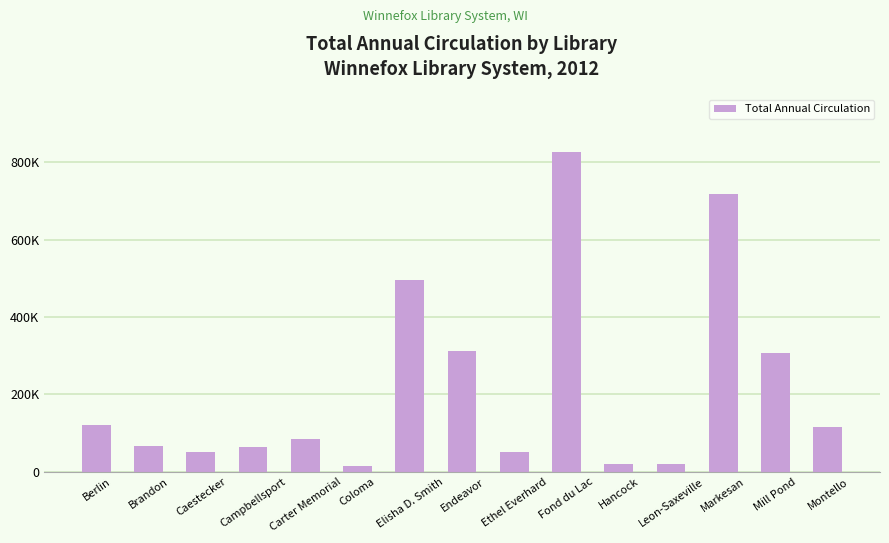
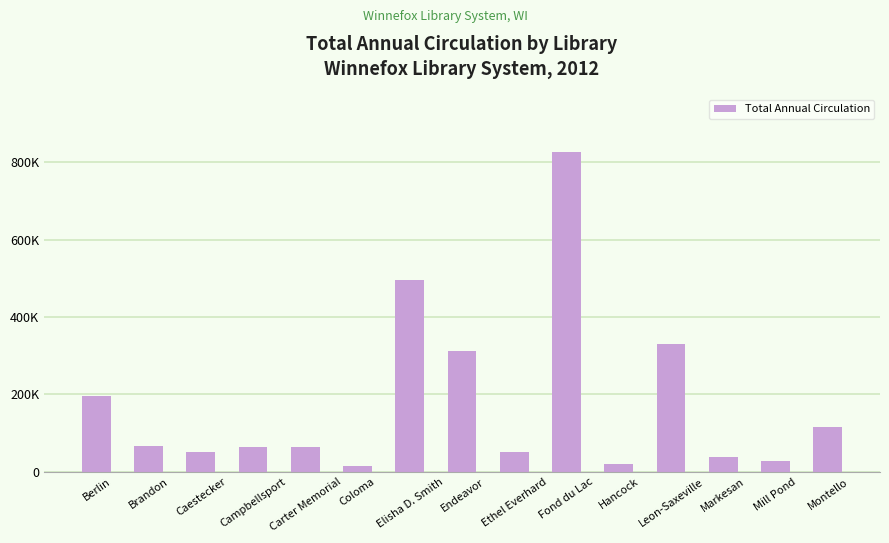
Berlin: 120000 -> 190000
Carter Memorial: 90000 -> 60000
Leon-Saxeville: 20000 -> 330000
Markesan: 720000 -> 40000
Mill Pond: 310000 -> 30000
